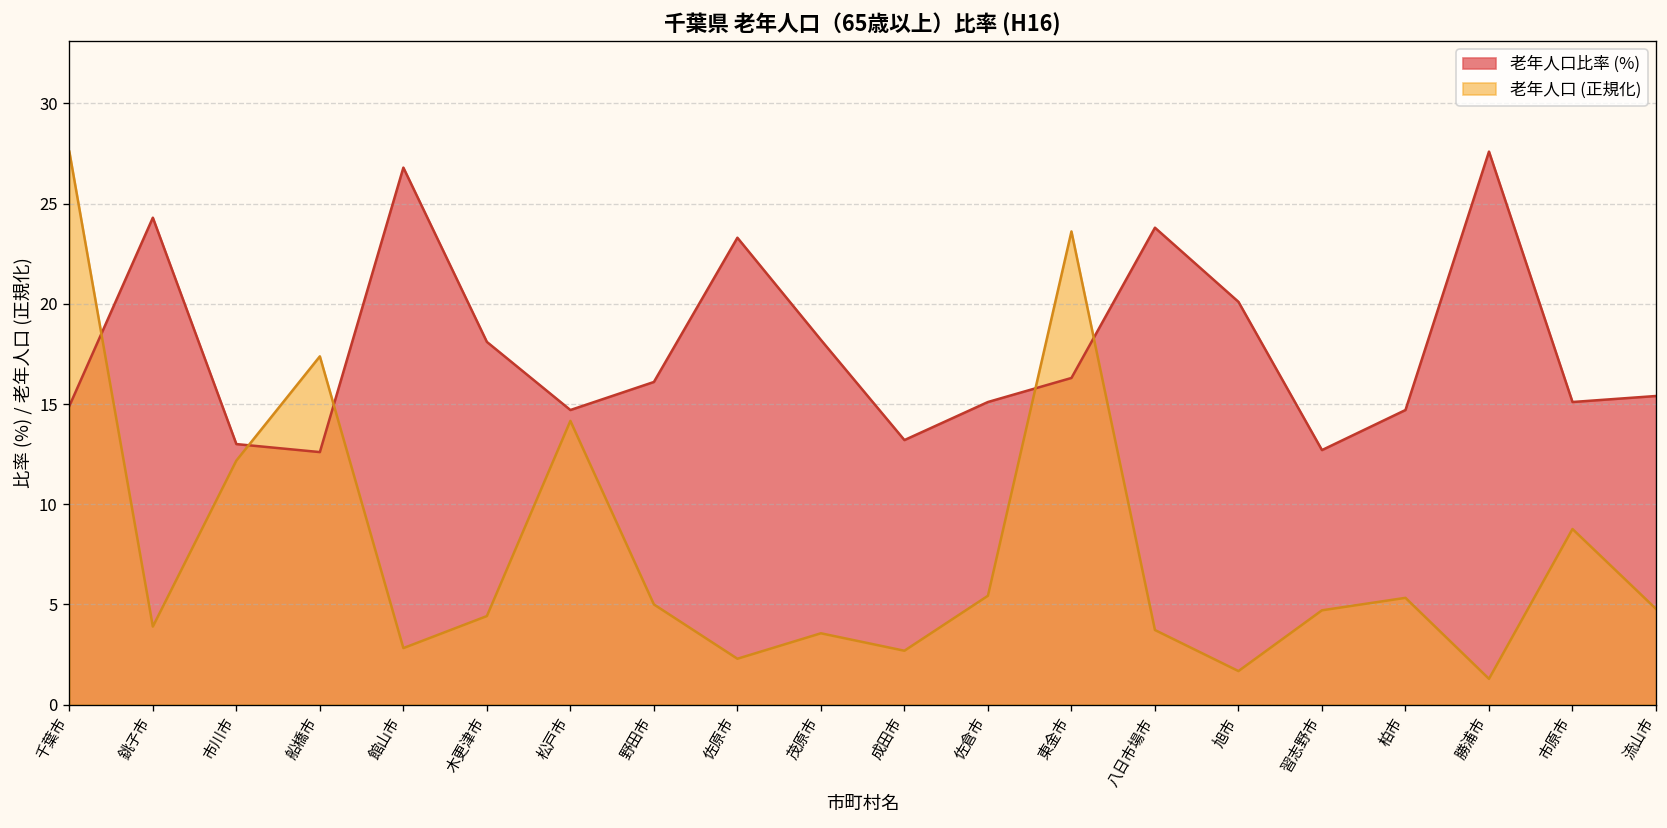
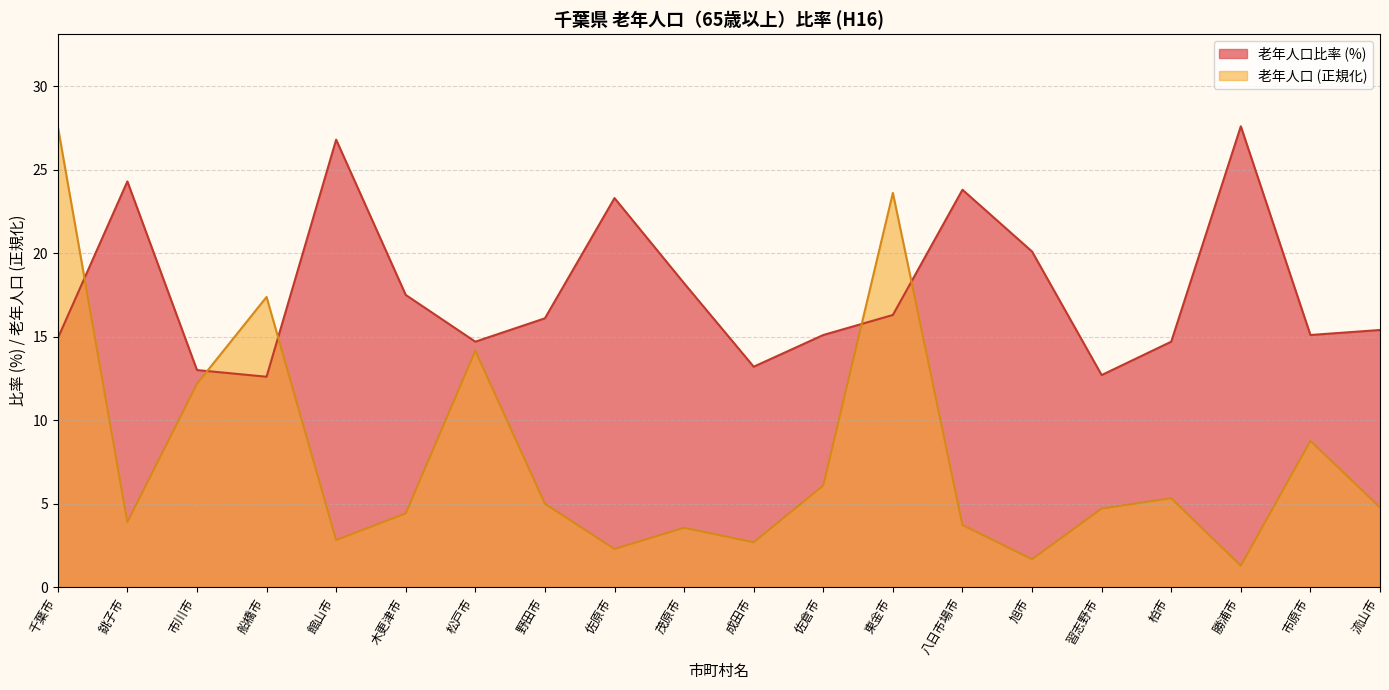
老年人口比率 (%), 木更津市: 18.1 -> 17.5
老年人口 (正規化), 佐倉市: 5.4 -> 6.1
